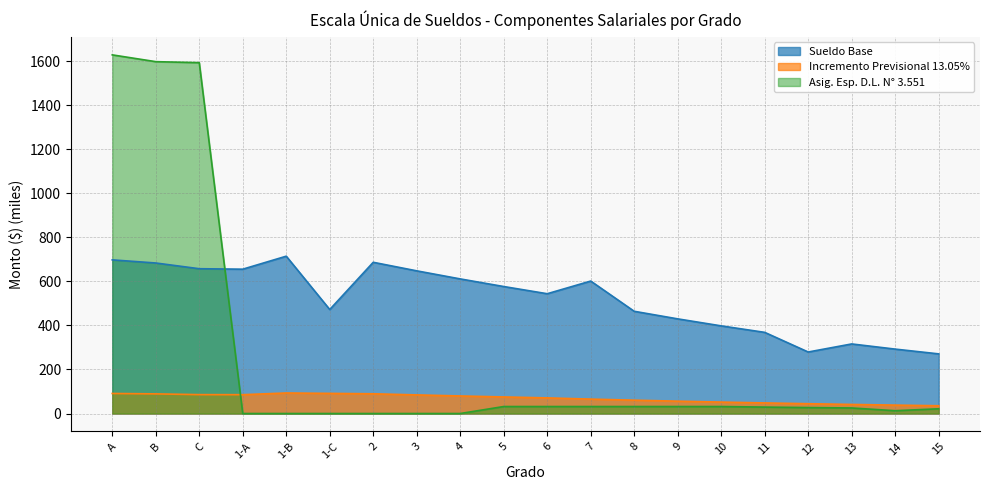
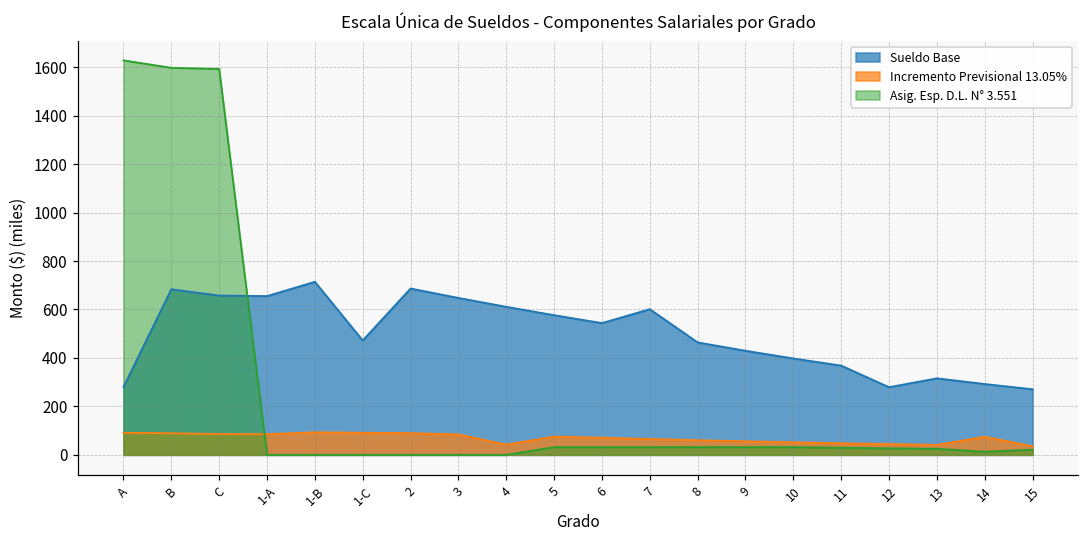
Sueldo Base, A: 700 -> 280
Incremento Previsional 13.05%, 4: 80 -> 40
Incremento Previsional 13.05%, 14: 40 -> 70
